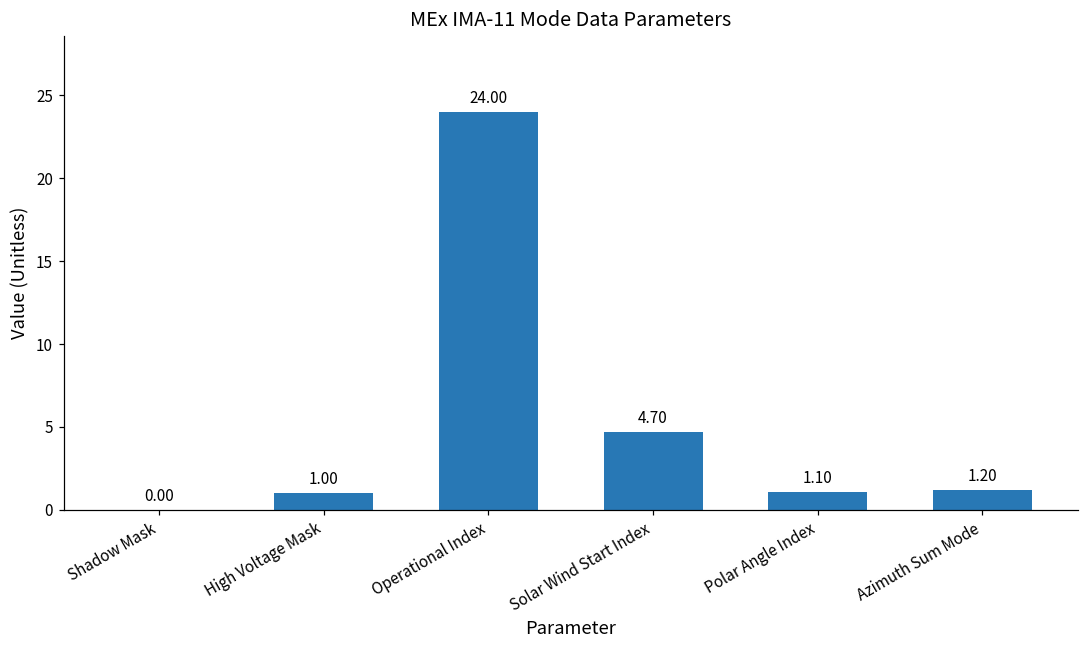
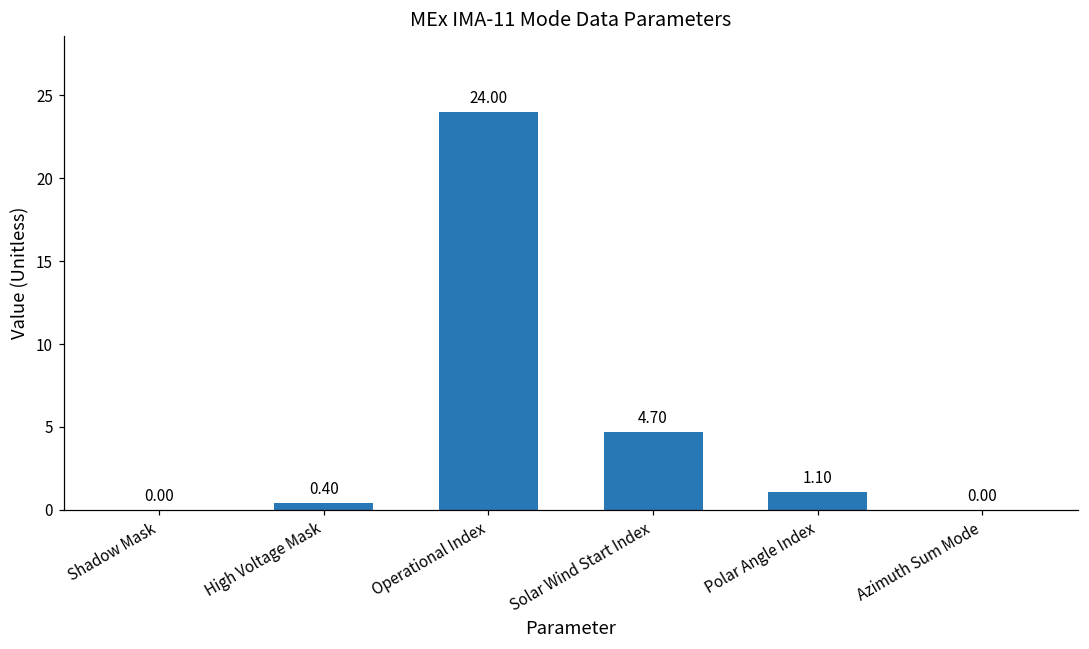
High Voltage Mask: 1.00 -> 0.40
Azimuth Sum Mode: 1.20 -> 0.00
